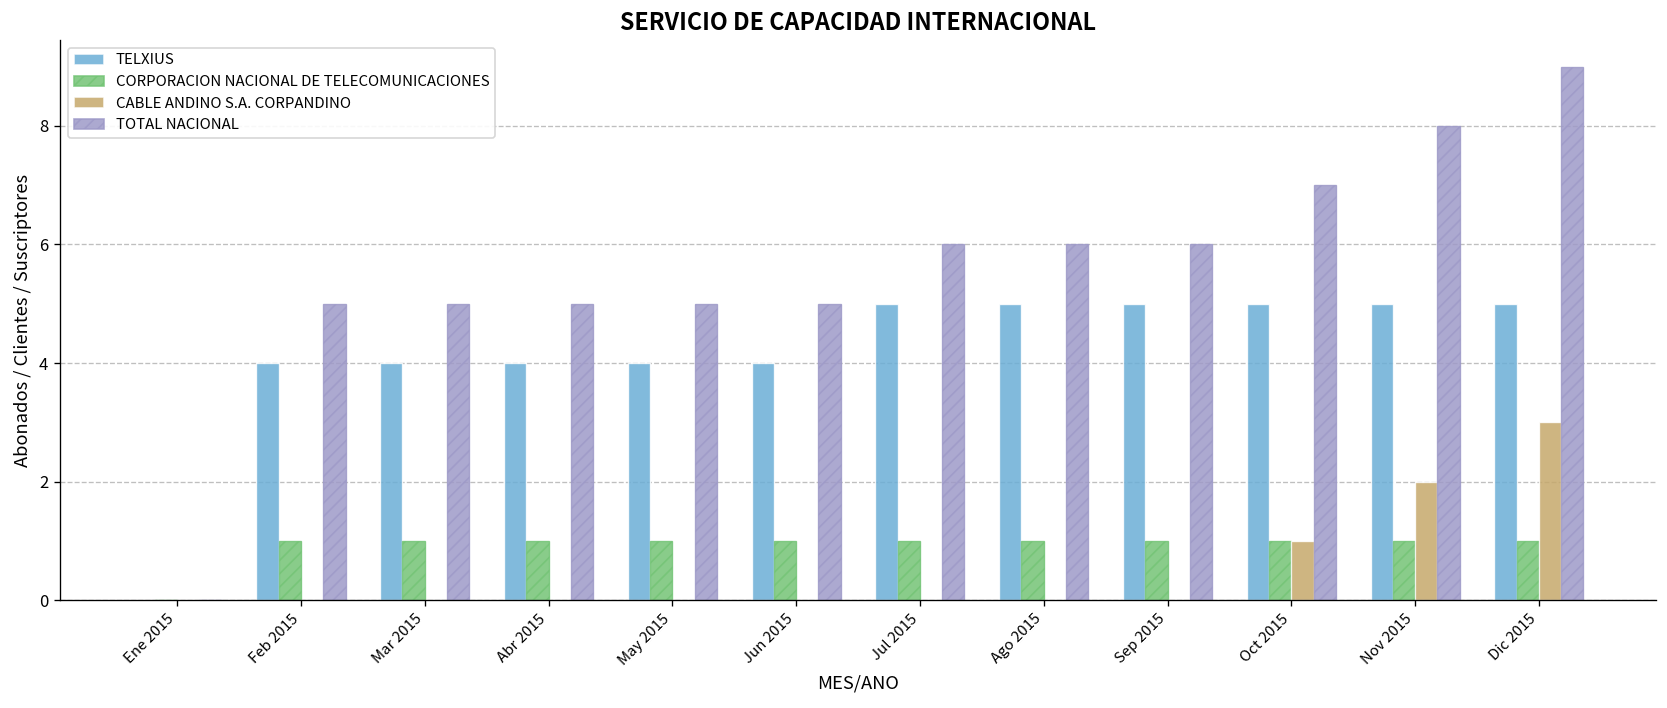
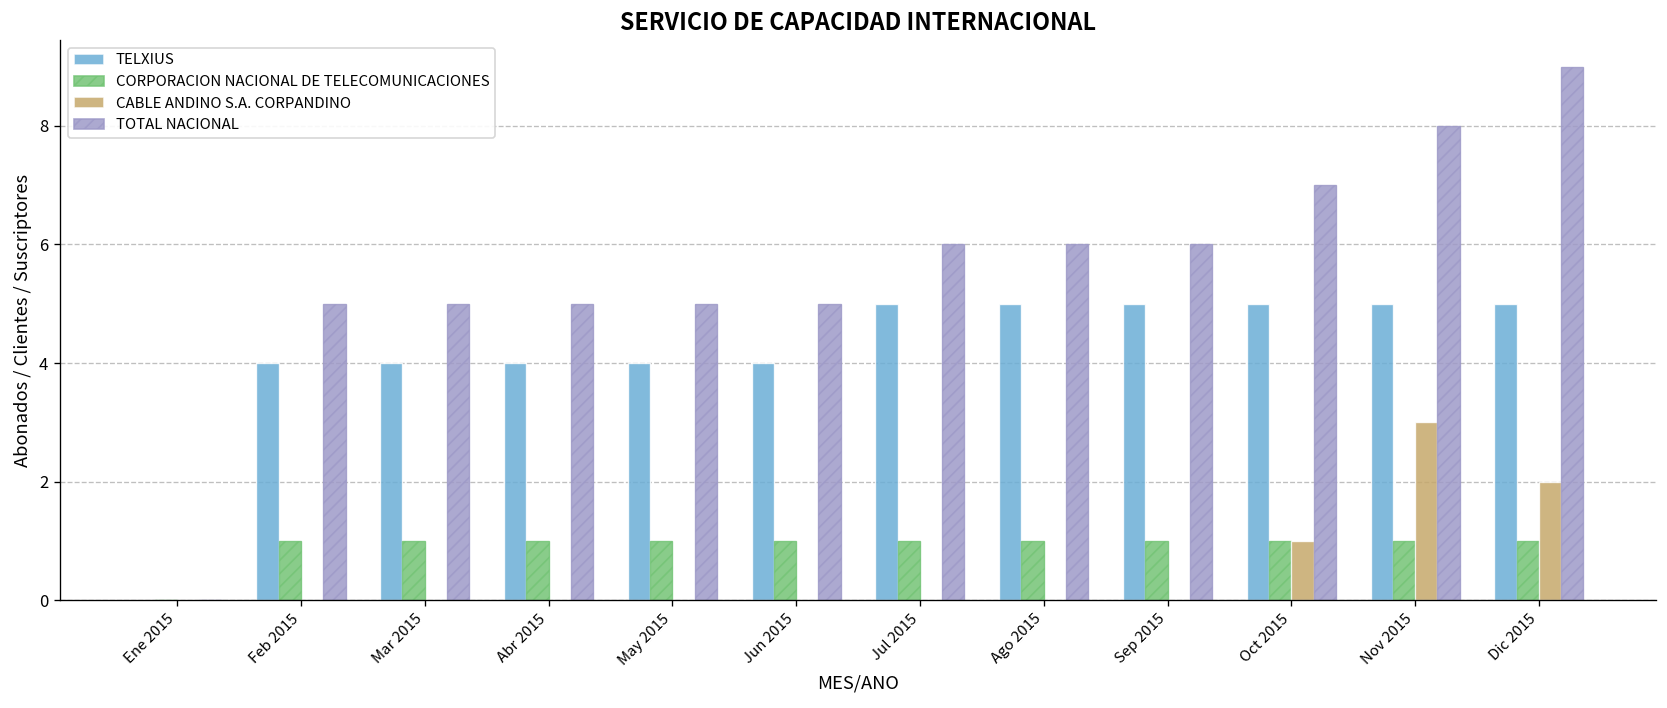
CABLE ANDINO S.A. CORPANDINO, Nov 2015: 2 -> 3
CABLE ANDINO S.A. CORPANDINO, Dic 2015: 3 -> 2
